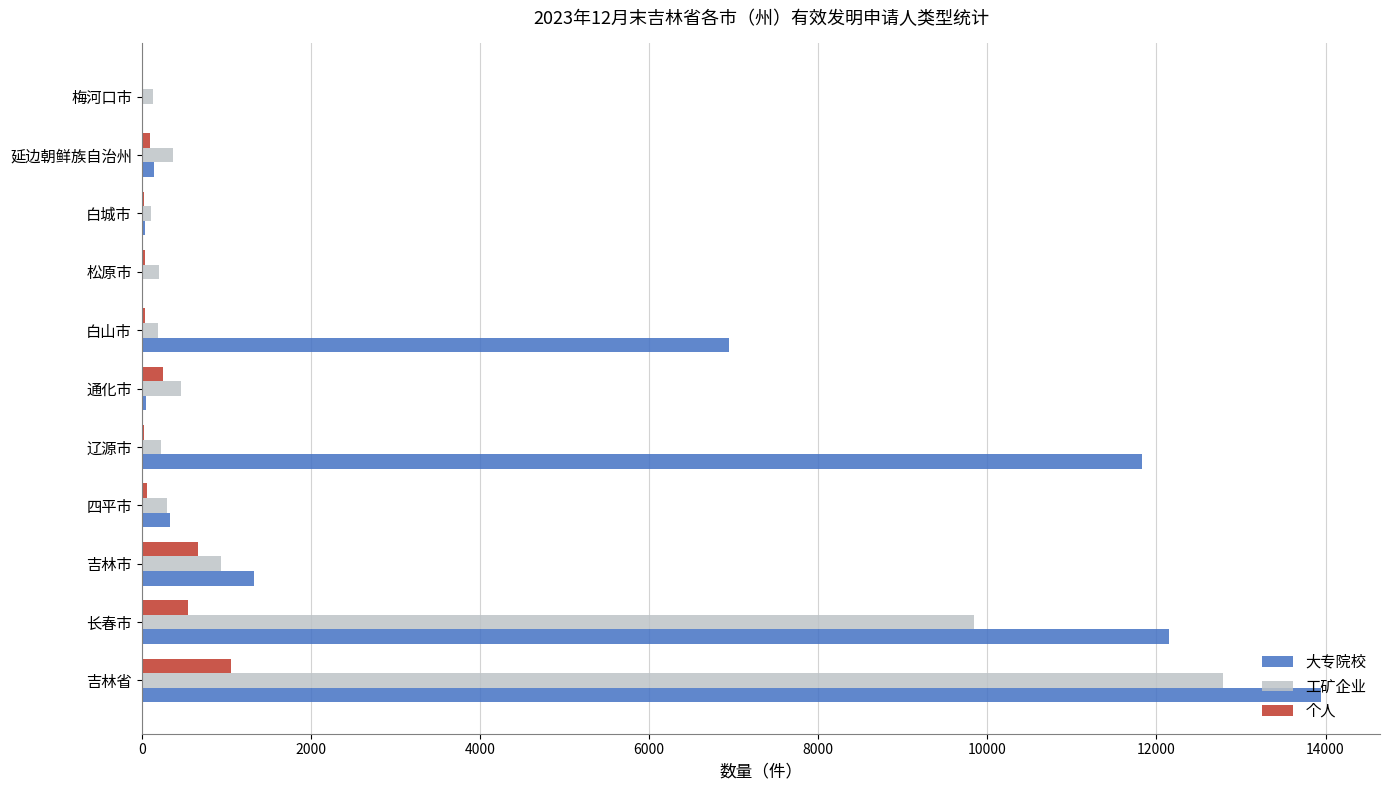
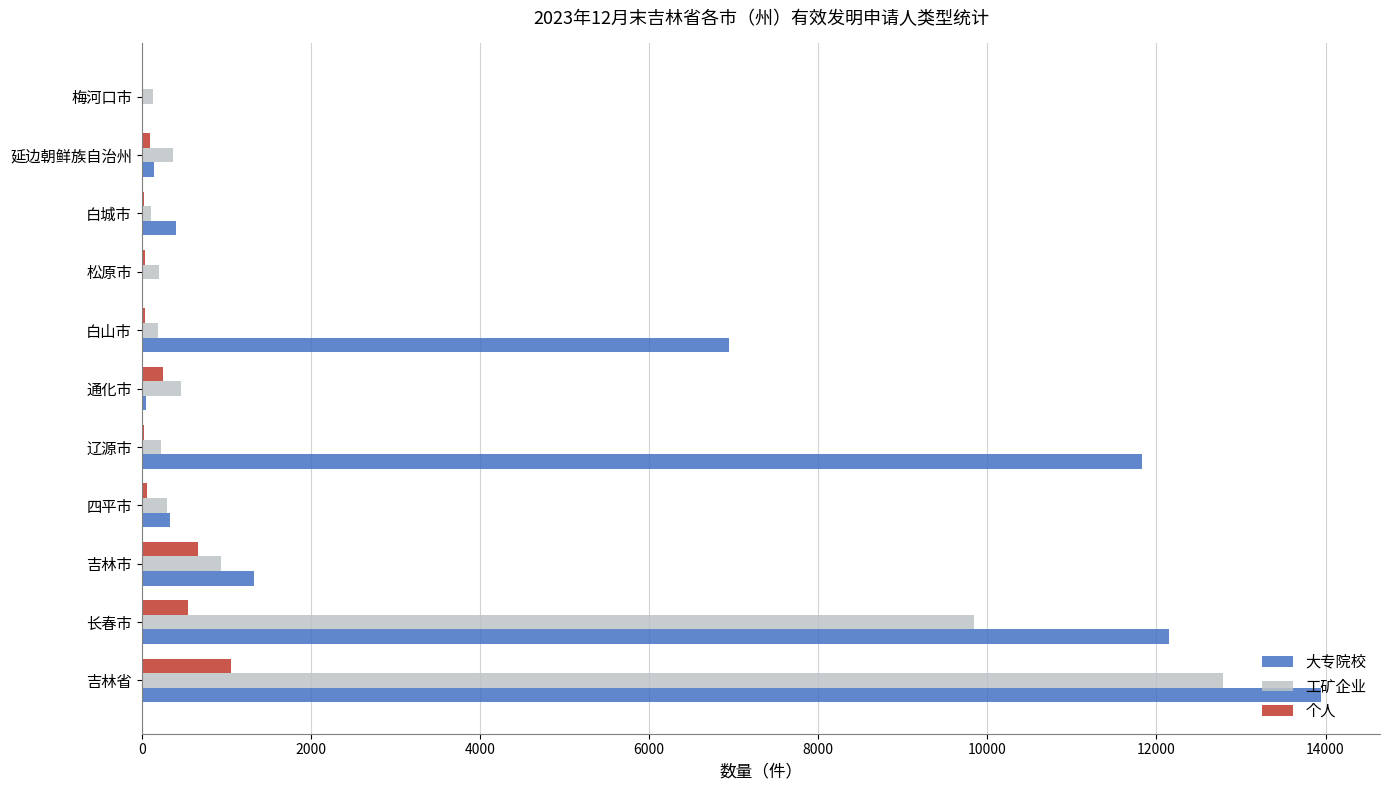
大专院校, 白城市: 0 -> 400
